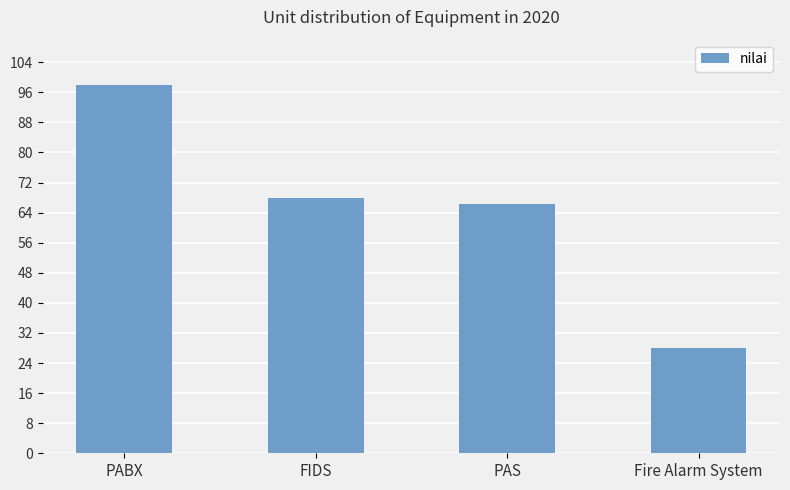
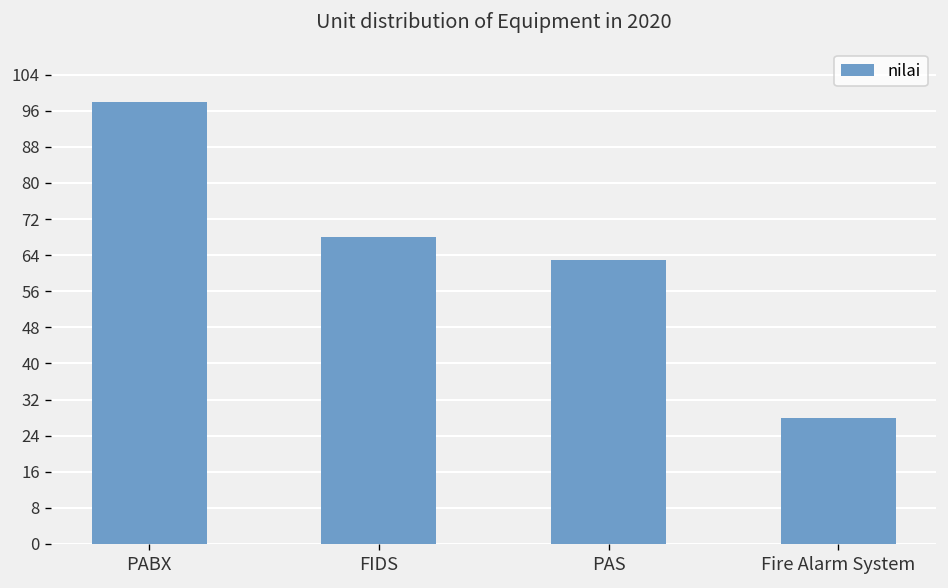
PAS: 66 -> 63
